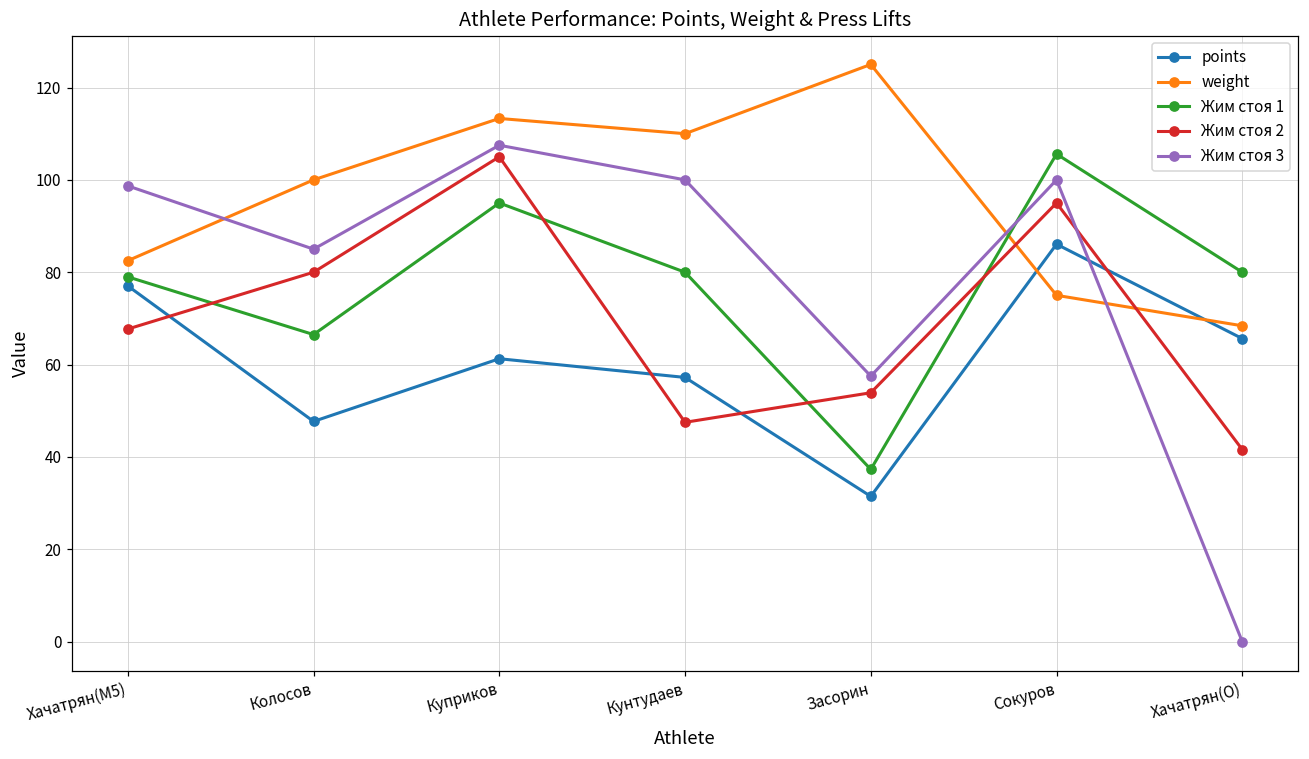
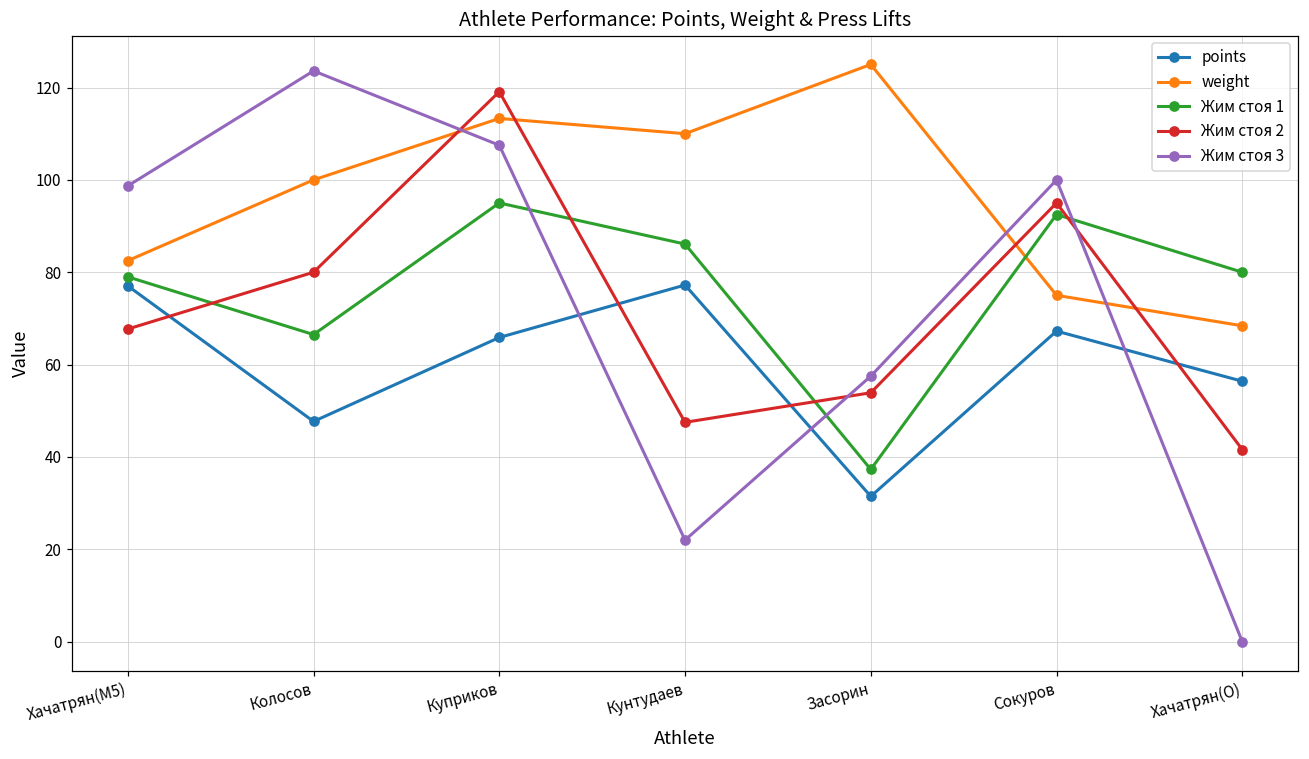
Жим стоя 3, Колосов: 85 -> 124
points, Куприков: 61 -> 66
Жим стоя 2, Куприков: 105 -> 119
points, Кунтудаев: 57 -> 77
Жим стоя 1, Кунтудаев: 80 -> 86
Жим стоя 3, Кунтудаев: 100 -> 22
points, Сокуров: 86 -> 67
Жим стоя 1, Сокуров: 106 -> 93
points, Хачатрян(O): 66 -> 56
